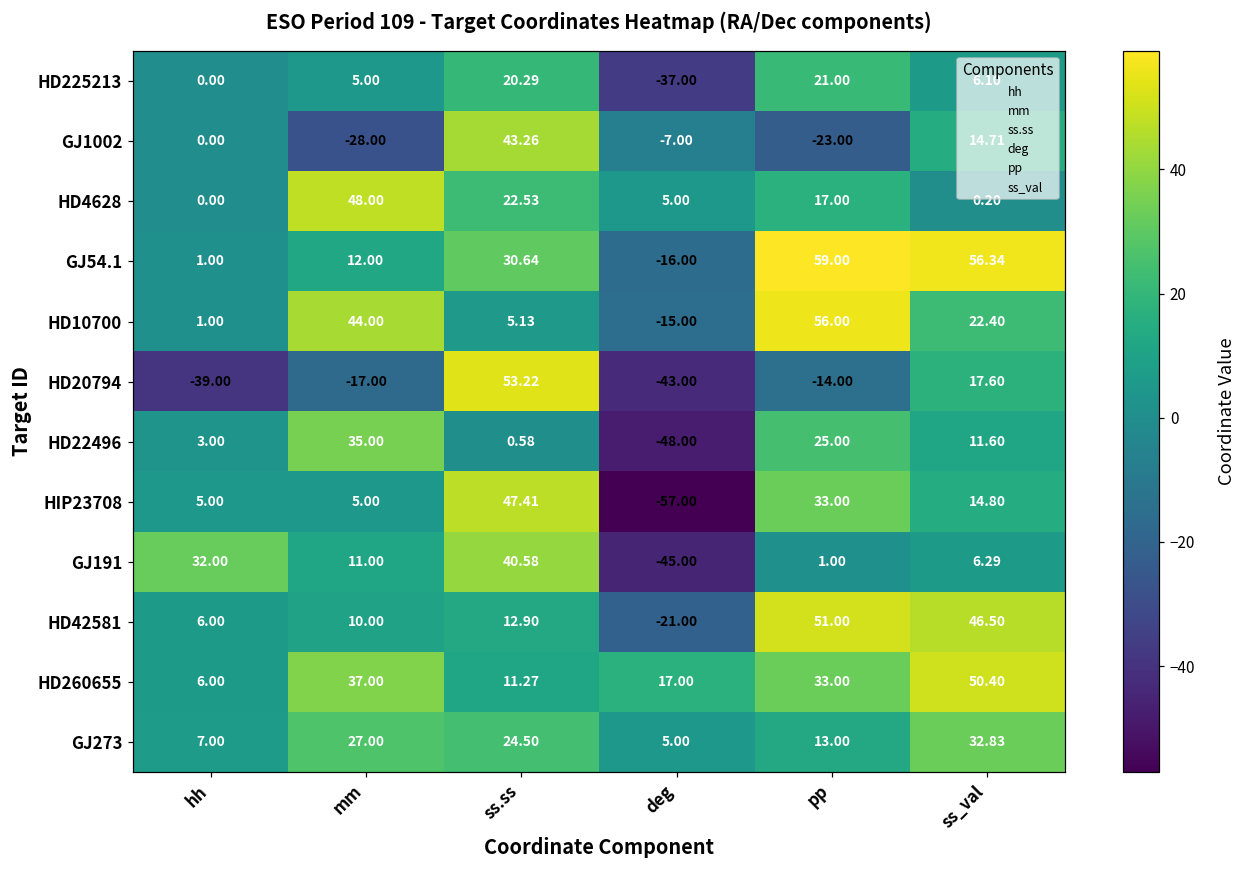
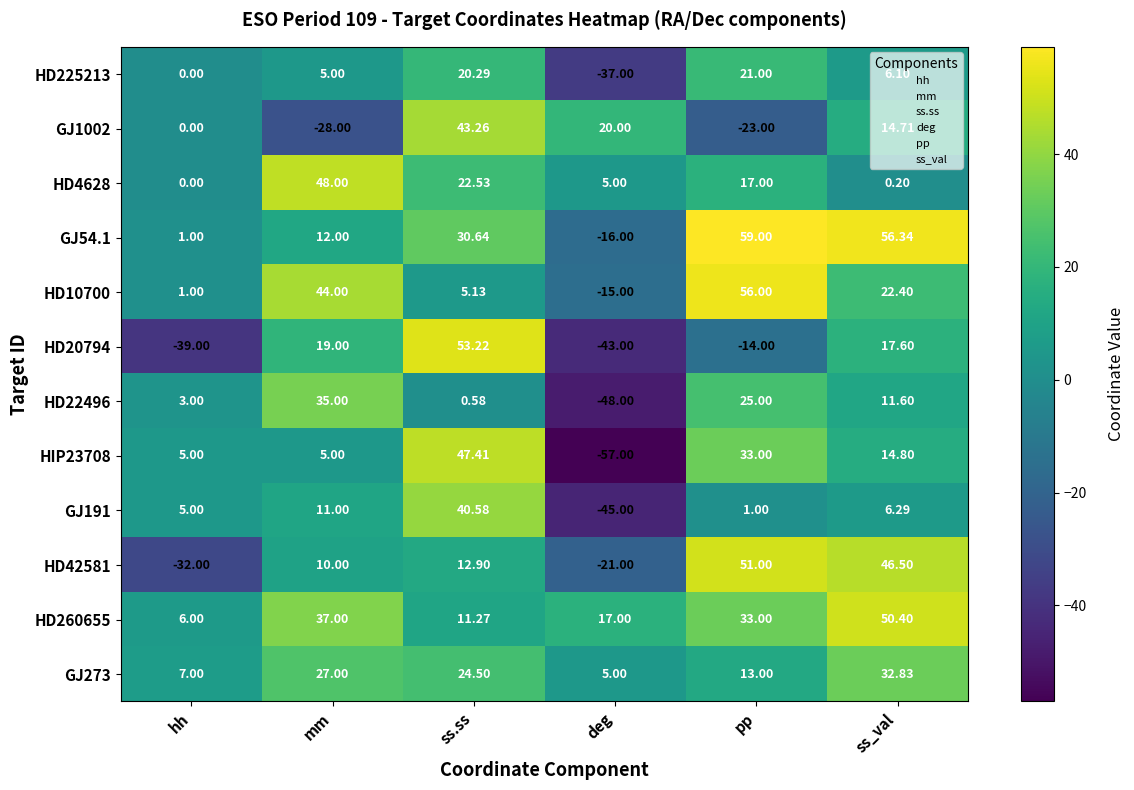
GJ1002, deg: -7.00 -> 20.00
HD20794, mm: -17.00 -> 19.00
GJ191, hh: 32.00 -> 5.00
HD42581, hh: 6.00 -> -32.00
